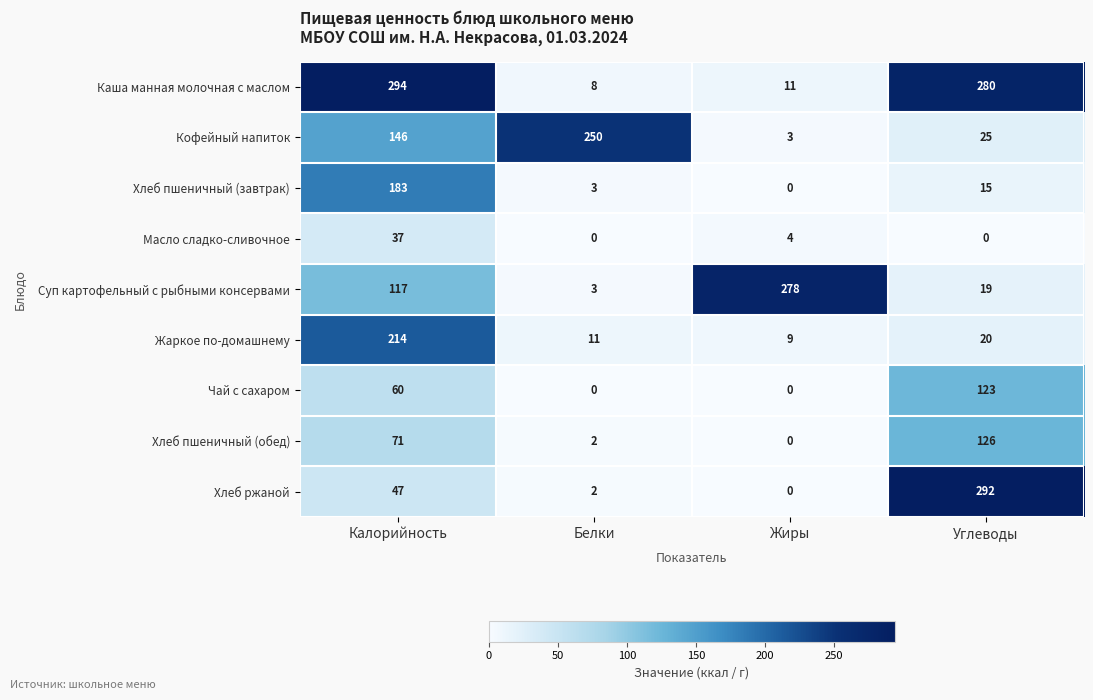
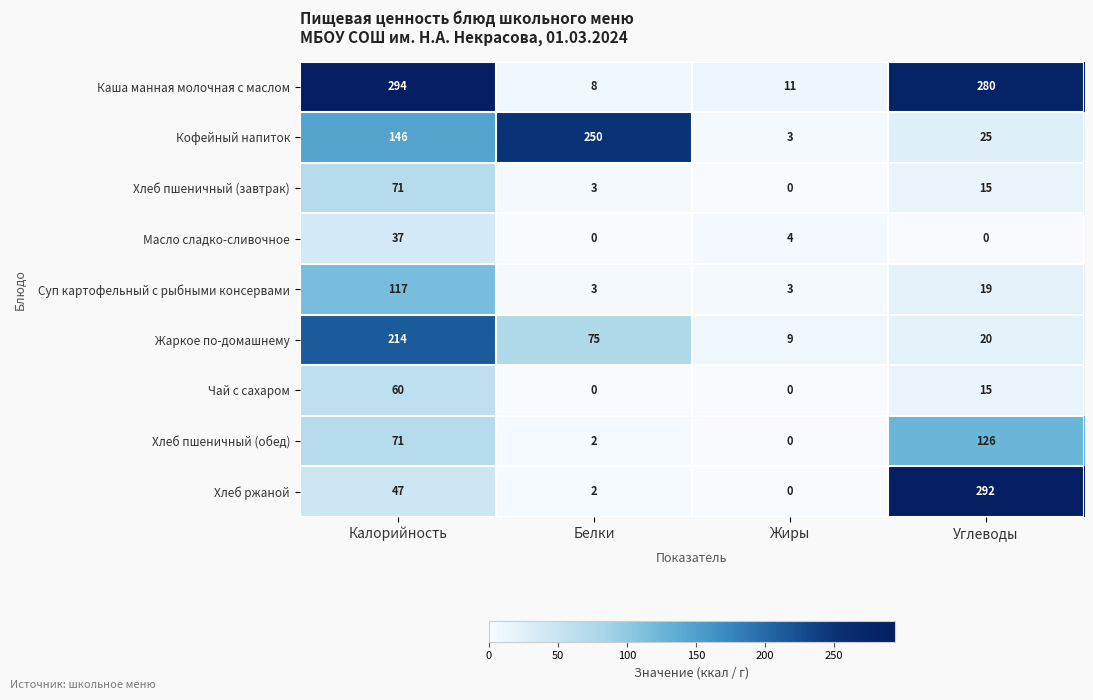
Хлеб пшеничный (завтрак), Калорийность: 183 -> 71
Суп картофельный с рыбными консервами, Жиры: 278 -> 3
Жаркое по-домашнему, Белки: 11 -> 75
Чай с сахаром, Углеводы: 123 -> 15
